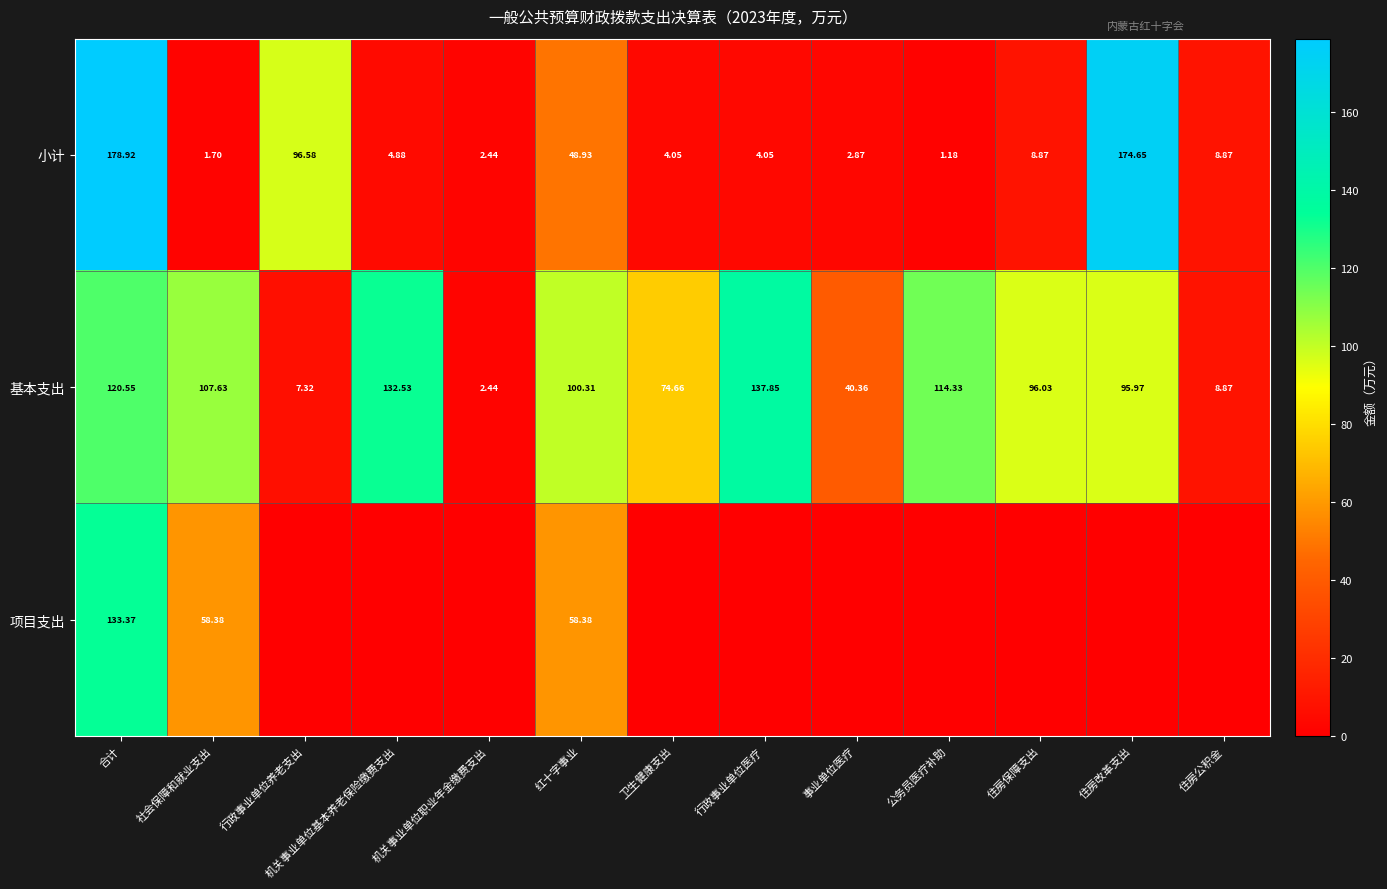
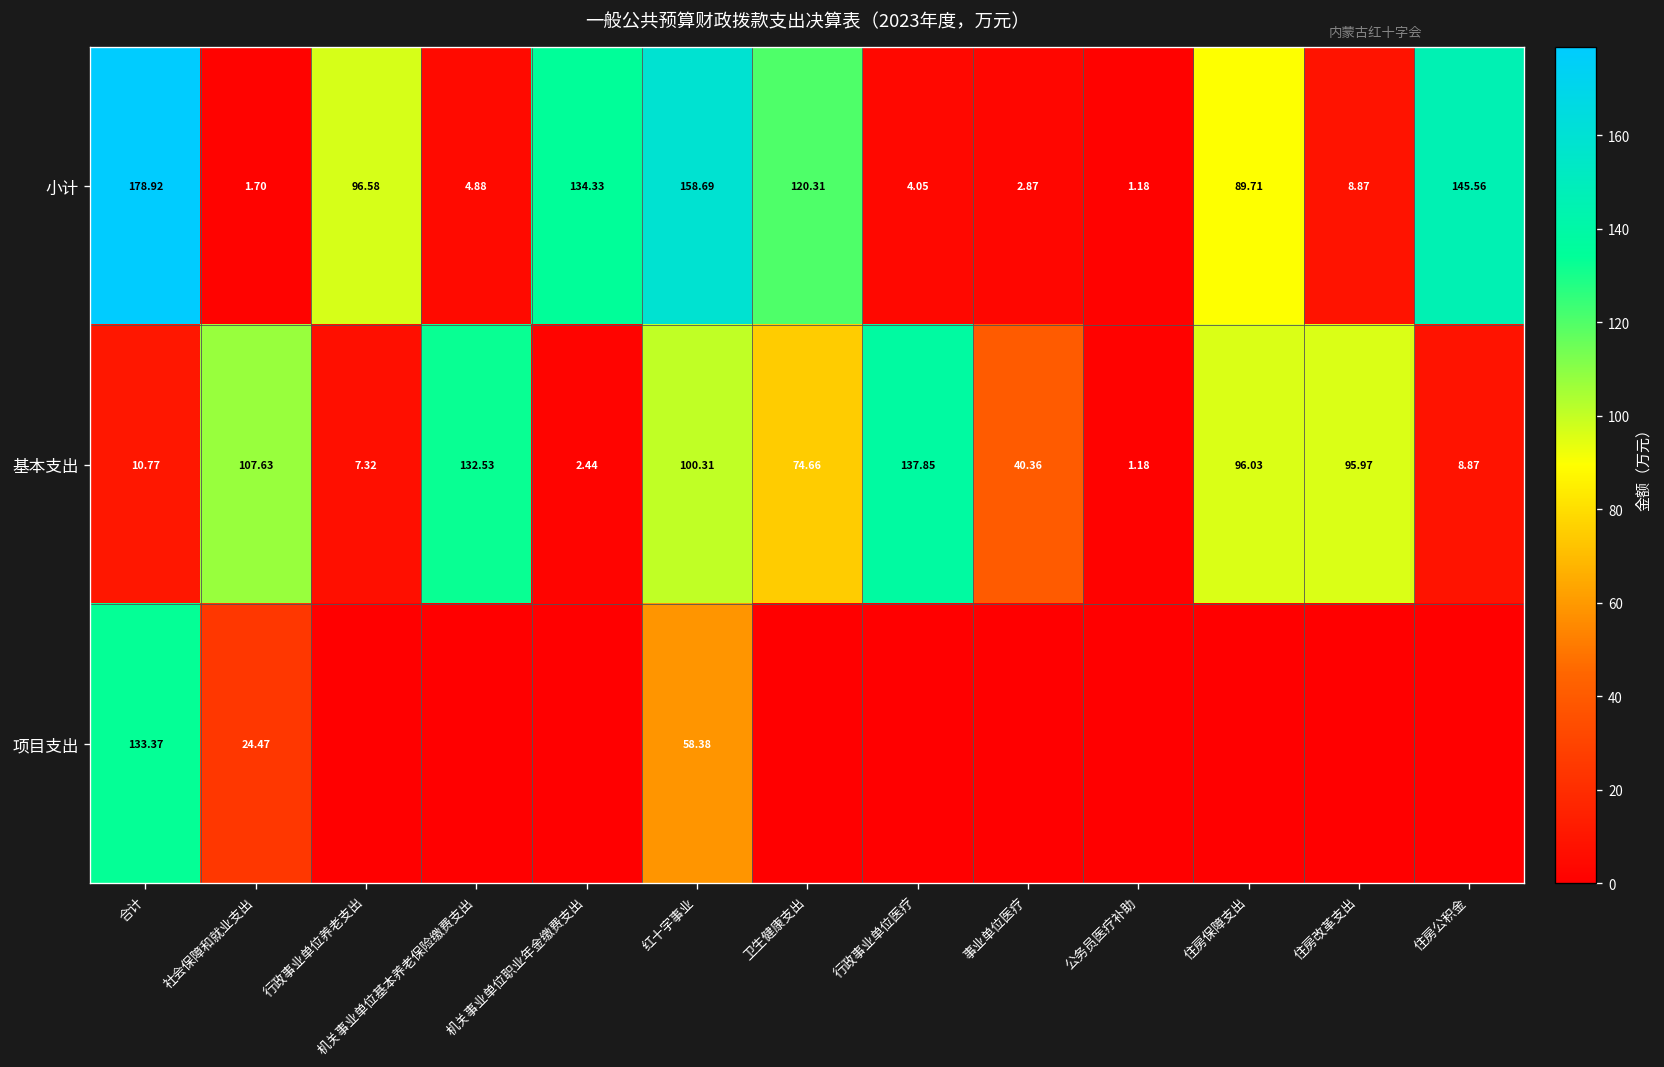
小计, 机关事业单位职业年金缴费支出: 2.44 -> 134.33
小计, 红十字事业: 48.93 -> 158.69
小计, 卫生健康支出: 4.05 -> 120.31
小计, 住房保障支出: 8.87 -> 89.71
小计, 住房改革支出: 174.65 -> 8.87
小计, 住房公积金: 8.87 -> 145.56
基本支出, 合计: 120.55 -> 10.77
基本支出, 公务员医疗补助: 114.33 -> 1.18
项目支出, 社会保障和就业支出: 58.38 -> 24.47
